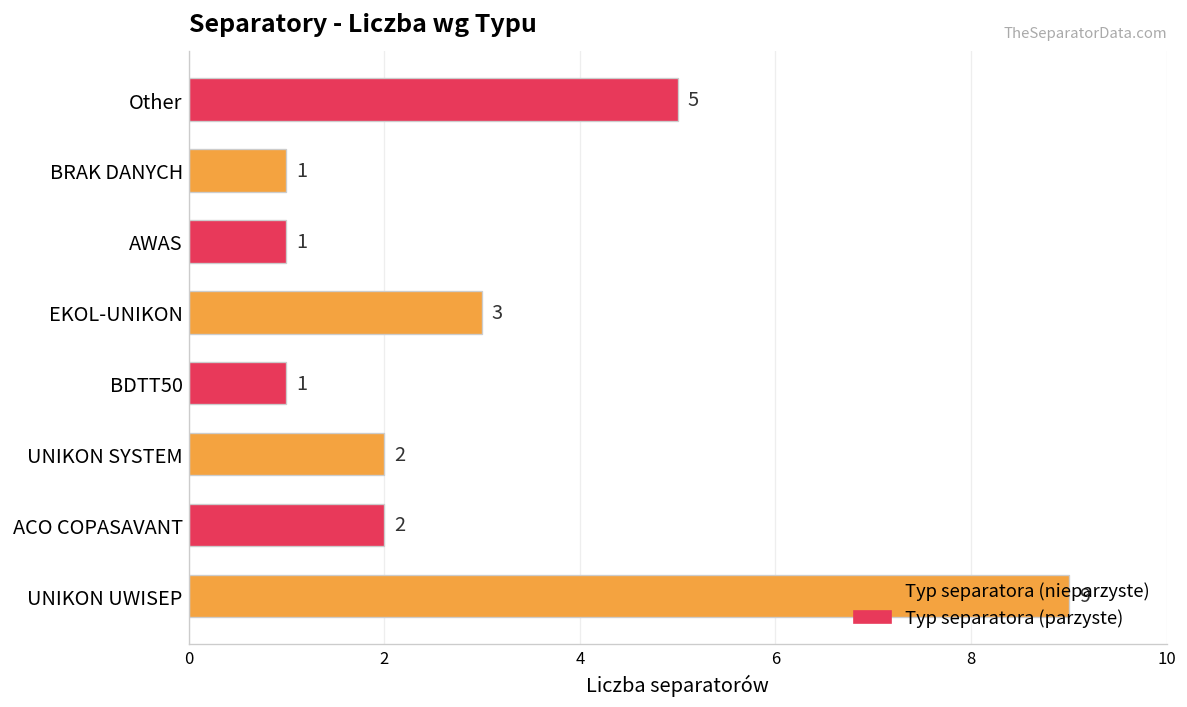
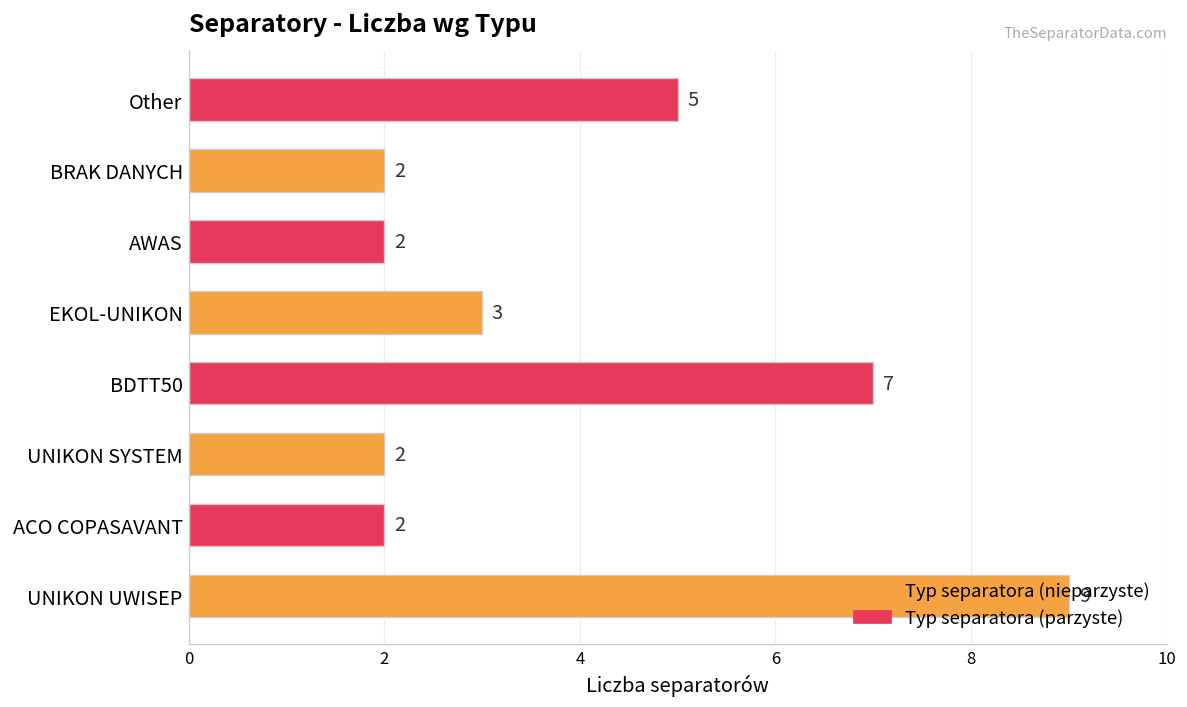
BRAK DANYCH: 1 -> 2
AWAS: 1 -> 2
BDTT50: 1 -> 7
